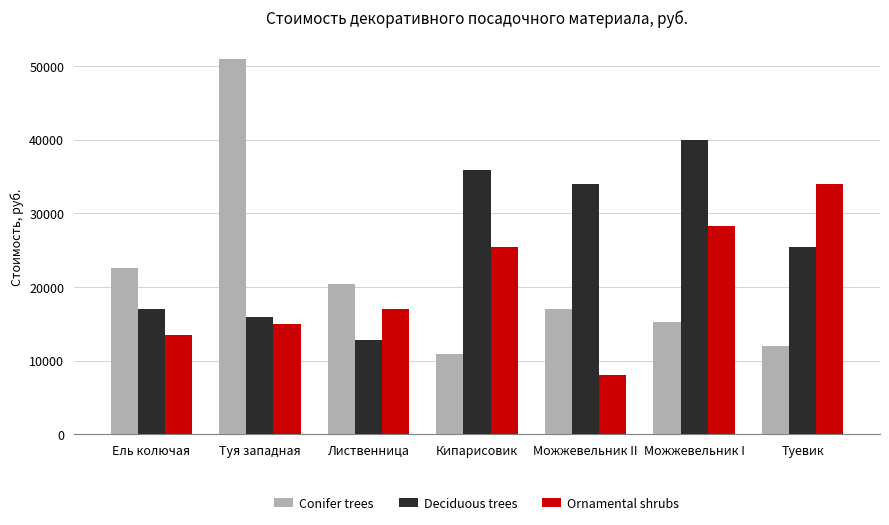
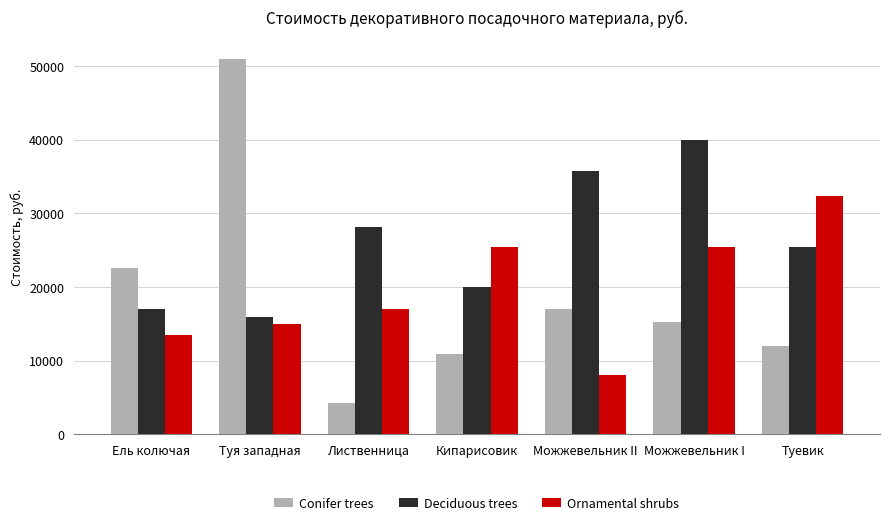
Conifer trees, Лиственница: 20000 -> 4000
Deciduous trees, Лиственница: 13000 -> 28000
Deciduous trees, Кипарисовик: 36000 -> 20000
Deciduous trees, Можжевельник II: 34000 -> 36000
Ornamental shrubs, Можжевельник I: 28000 -> 26000
Ornamental shrubs, Туевик: 34000 -> 32000
